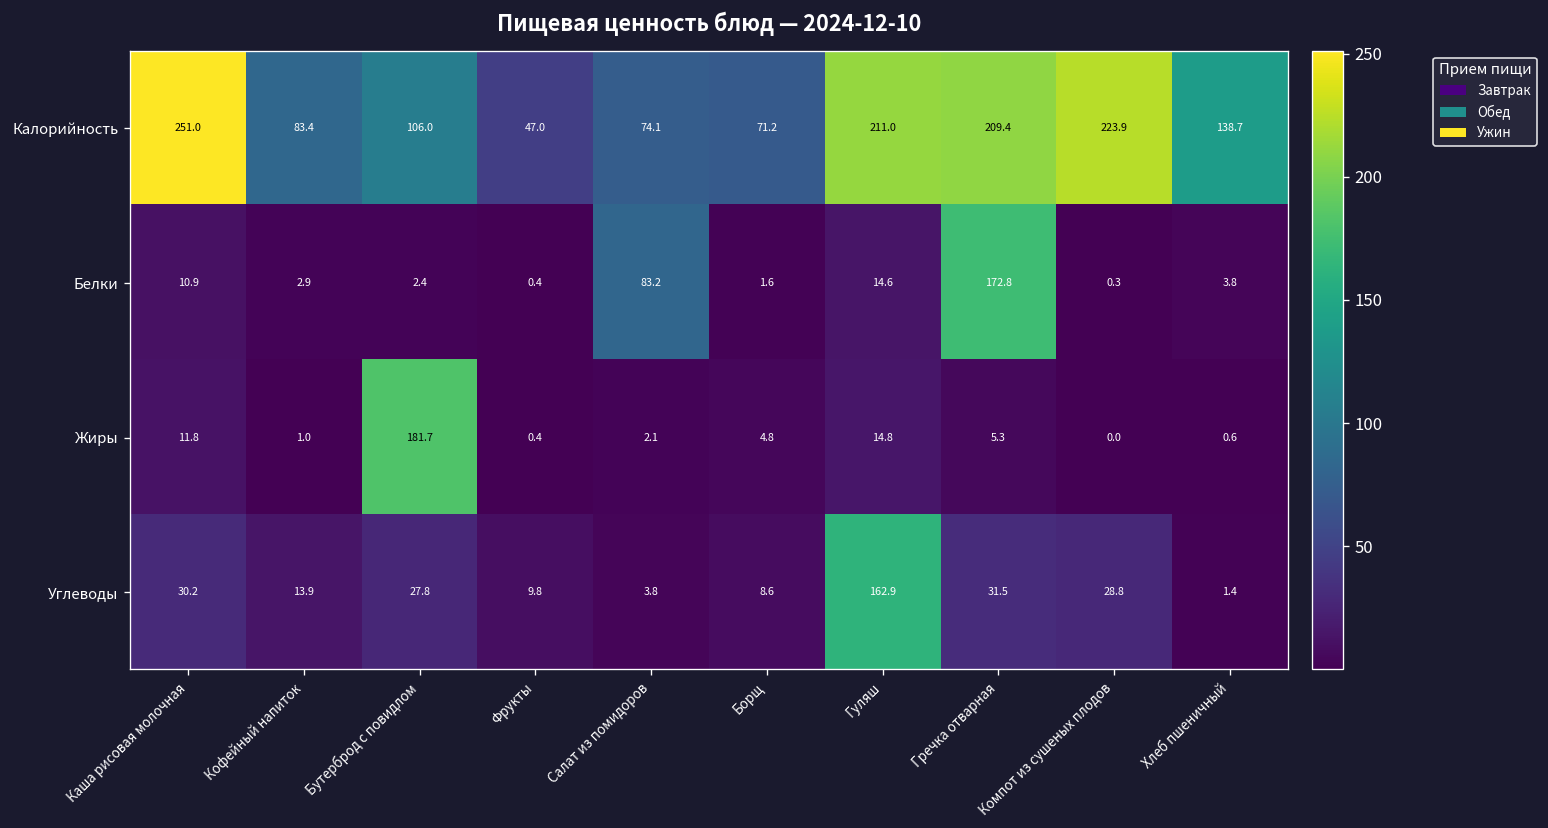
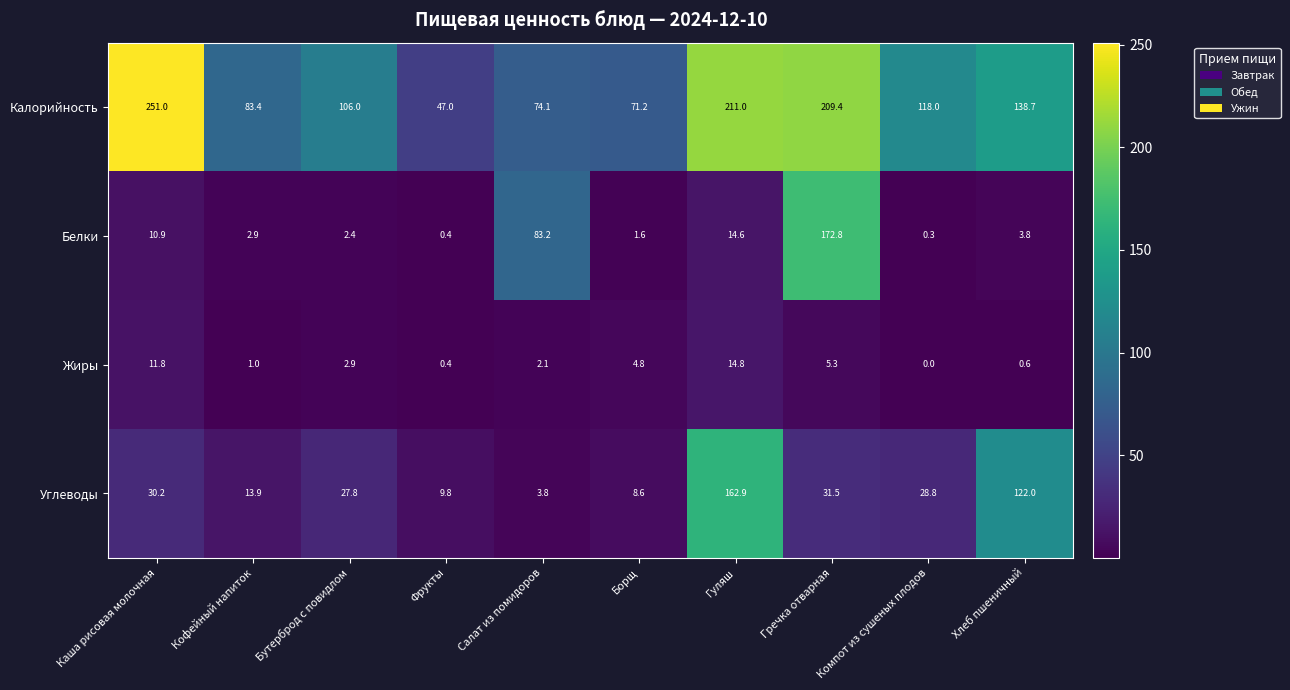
Калорийность, Компот из сушеных плодов: 223.9 -> 118.0
Жиры, Бутерброд с повидлом: 181.7 -> 2.9
Углеводы, Хлеб пшеничный: 1.4 -> 122.0
